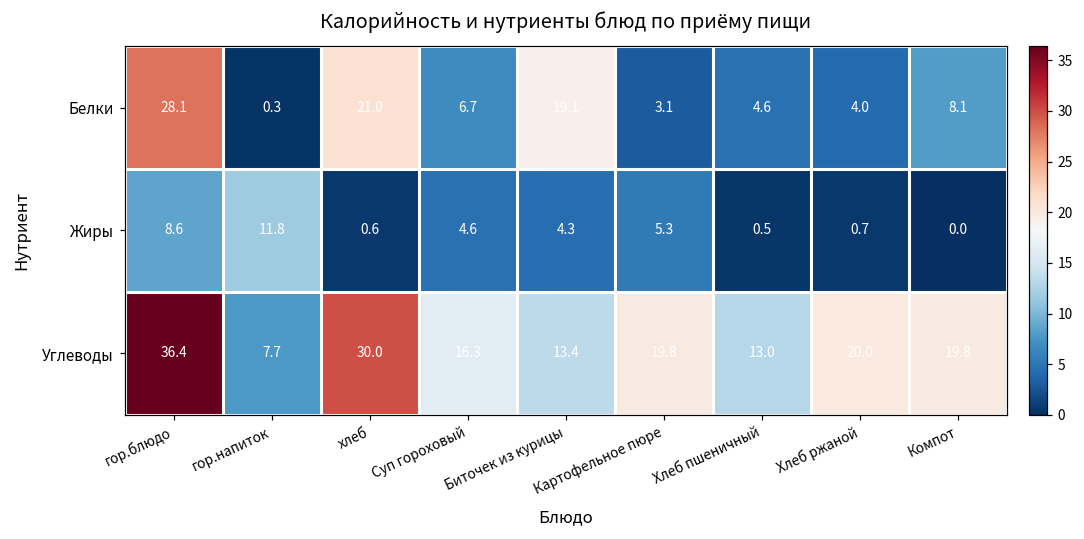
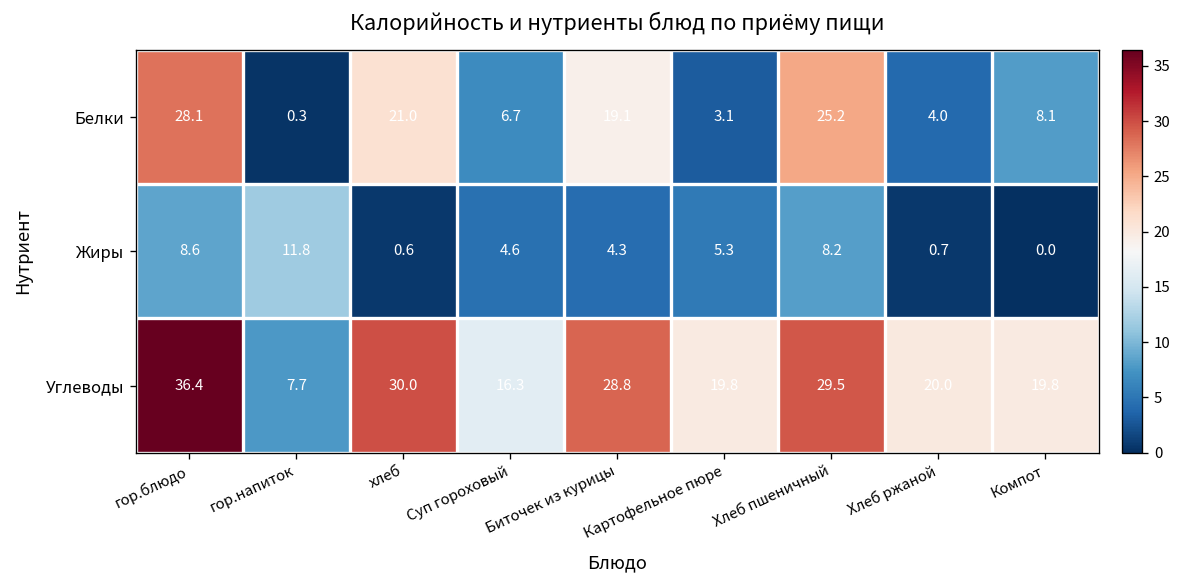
Белки, Хлеб пшеничный: 4.6 -> 25.2
Жиры, Хлеб пшеничный: 0.5 -> 8.2
Углеводы, Биточек из курицы: 13.4 -> 28.8
Углеводы, Хлеб пшеничный: 13.0 -> 29.5
